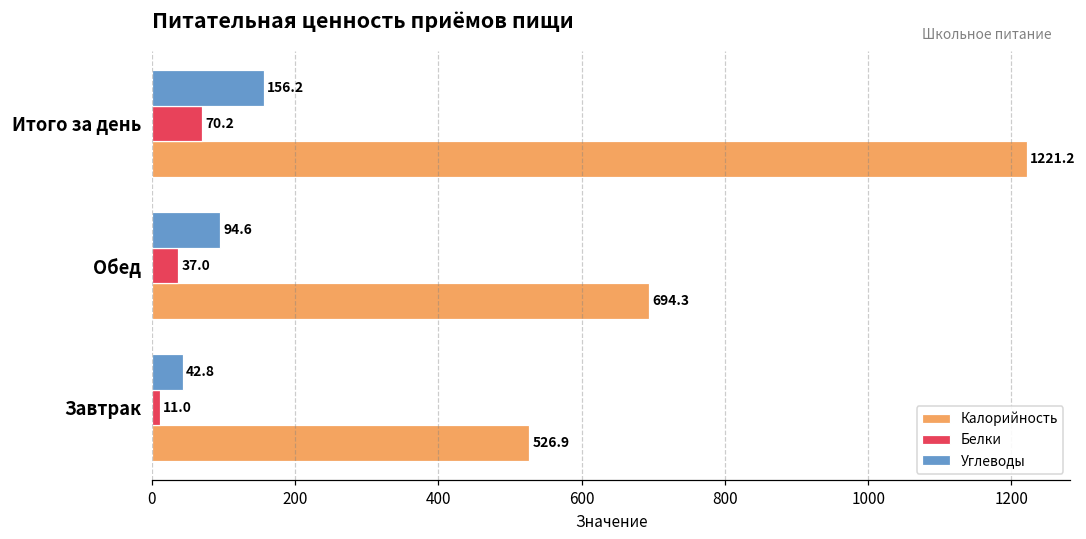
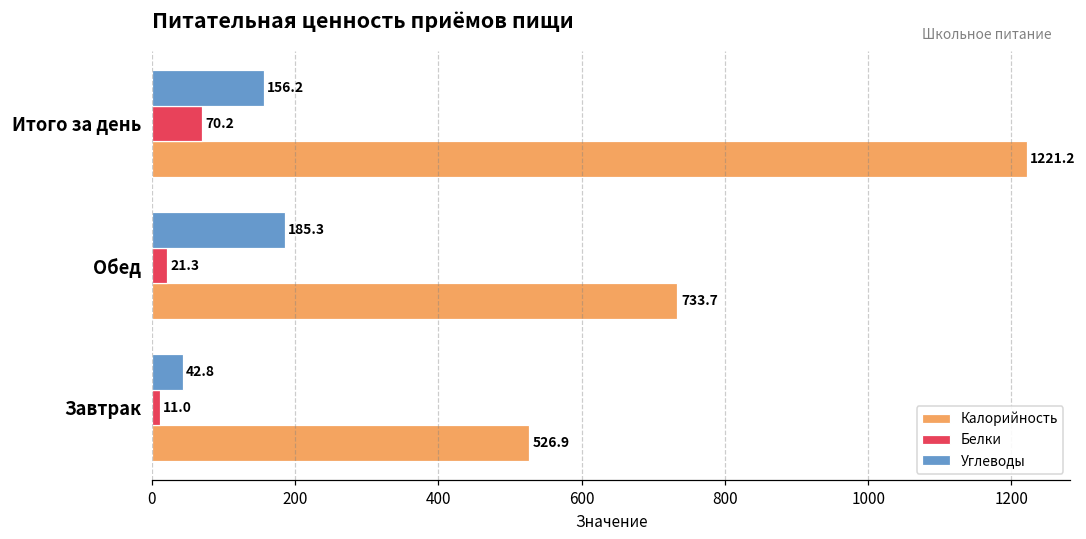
Углеводы, Обед: 94.6 -> 185.3
Белки, Обед: 37.0 -> 21.3
Калорийность, Обед: 694.3 -> 733.7
